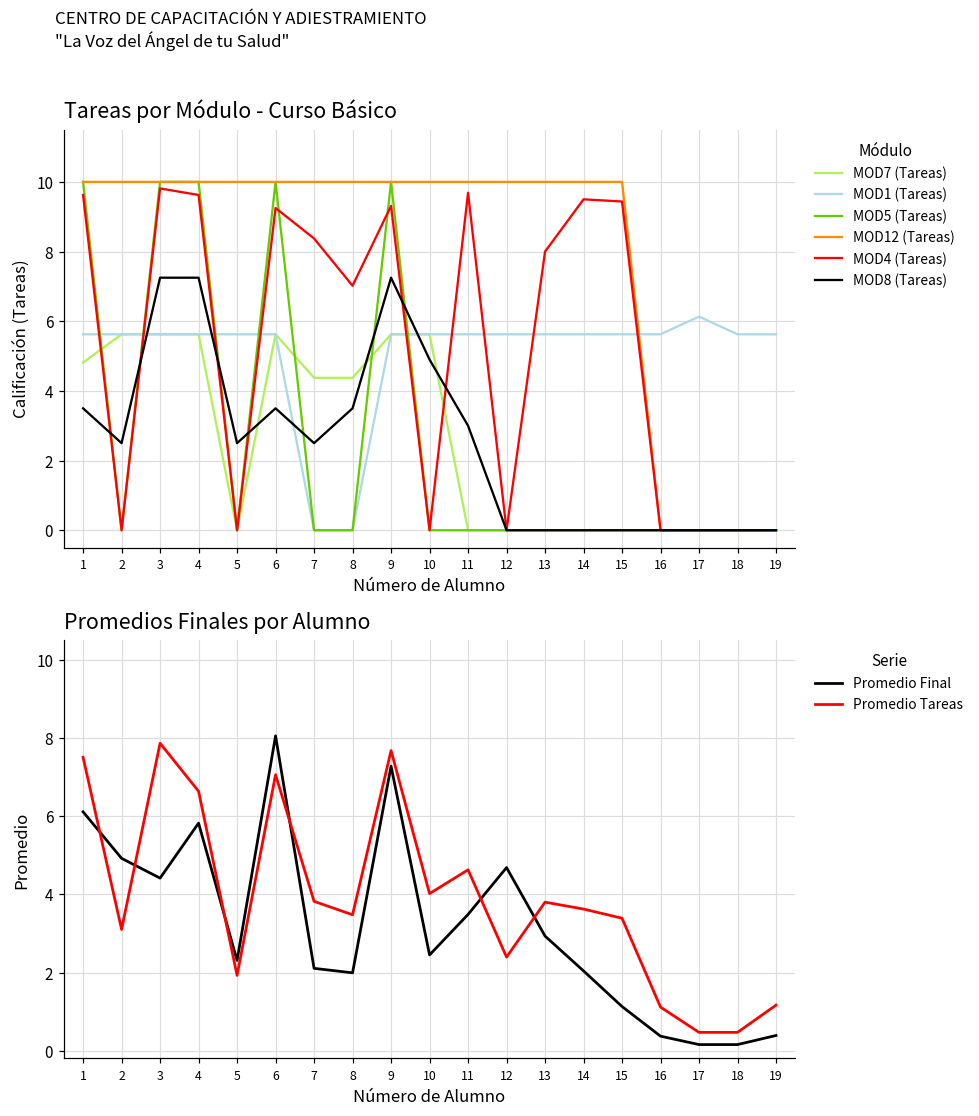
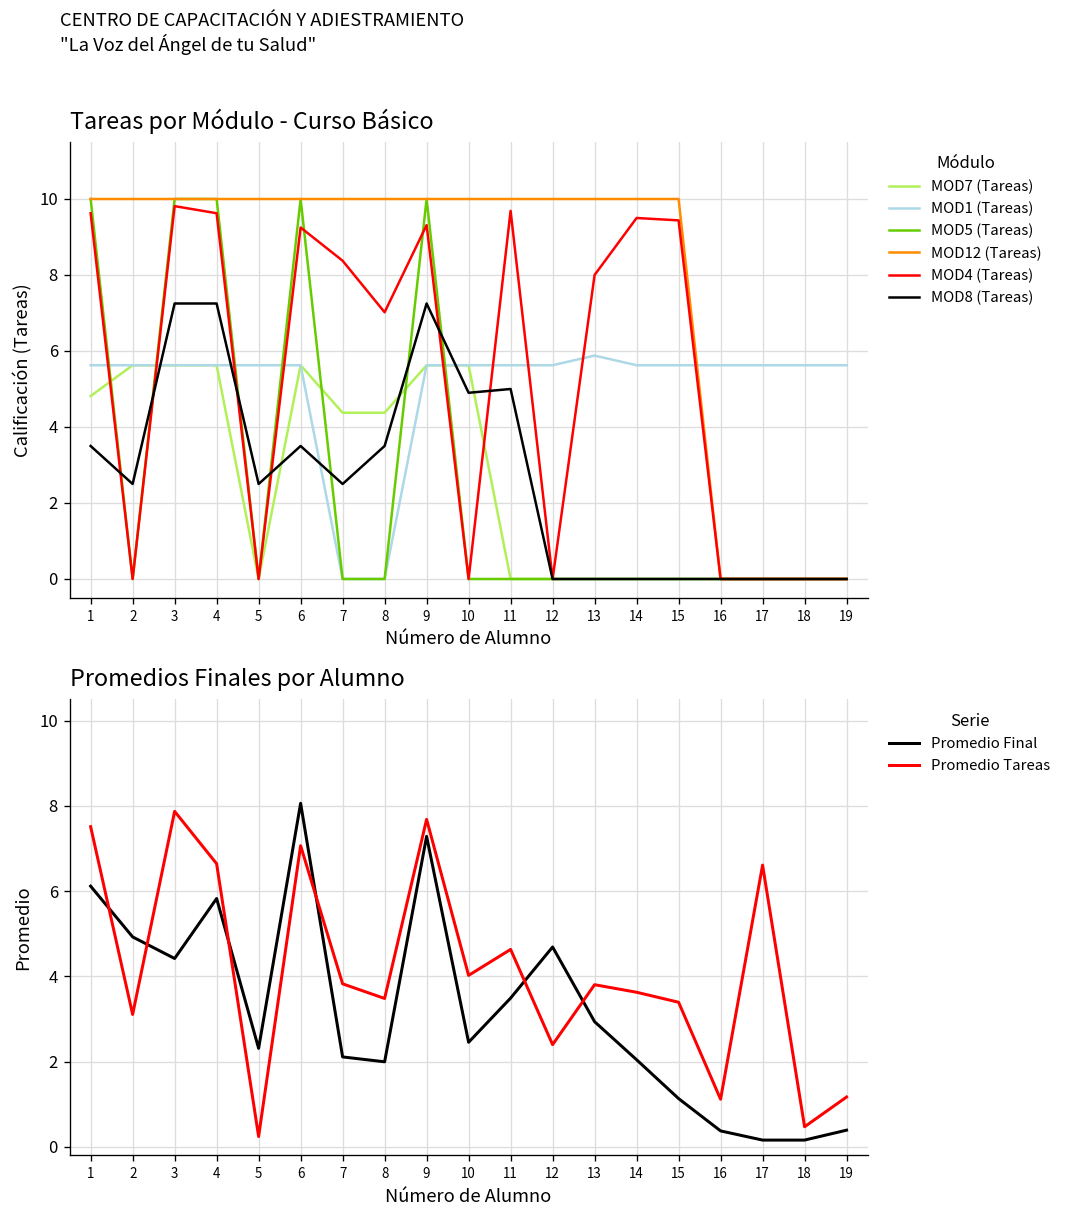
Tareas por Módulo - Curso Básico, MOD8 (Tareas), 11: 3 -> 5
Tareas por Módulo - Curso Básico, MOD1 (Tareas), 13: 5.6 -> 5.9
Tareas por Módulo - Curso Básico, MOD1 (Tareas), 17: 6.1 -> 5.6
Promedios Finales por Alumno, Promedio Tareas, 5: 1.9 -> 0.2
Promedios Finales por Alumno, Promedio Tareas, 17: 0.5 -> 6.6
